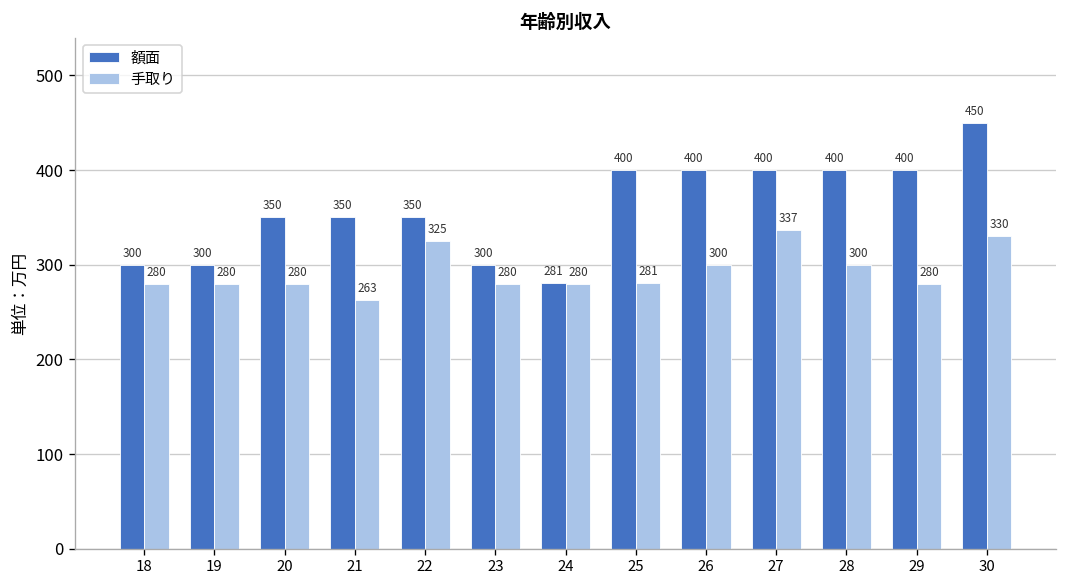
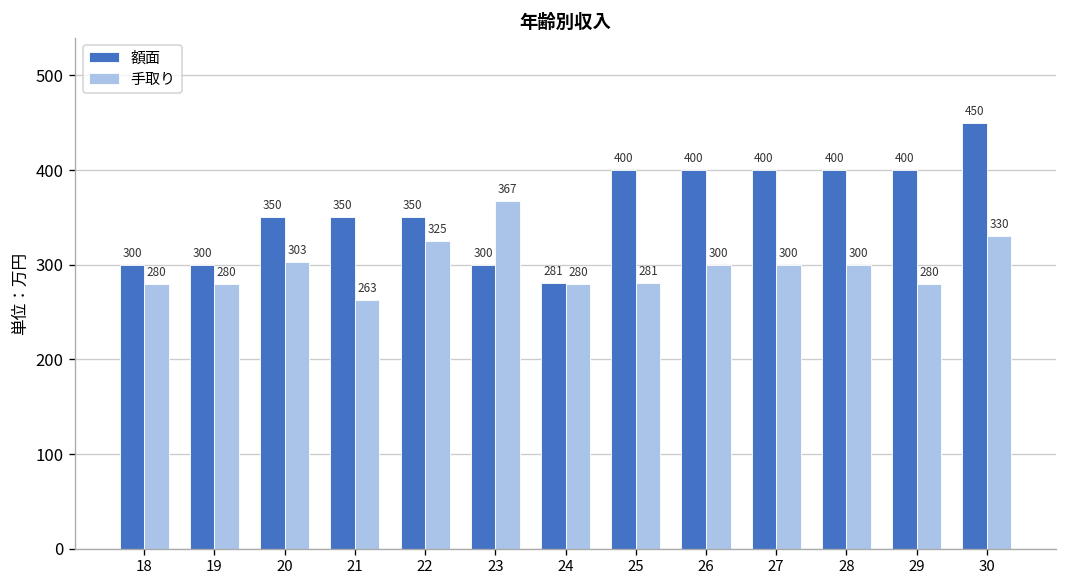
手取り, 20: 280 -> 303
手取り, 23: 280 -> 367
手取り, 27: 337 -> 300
